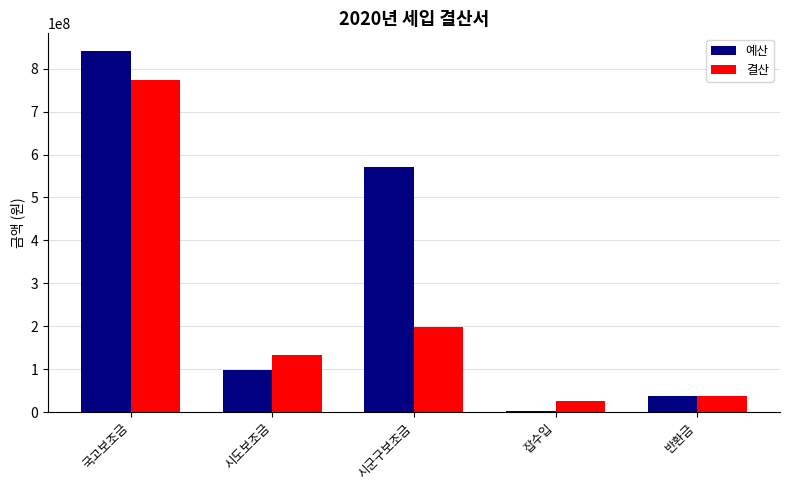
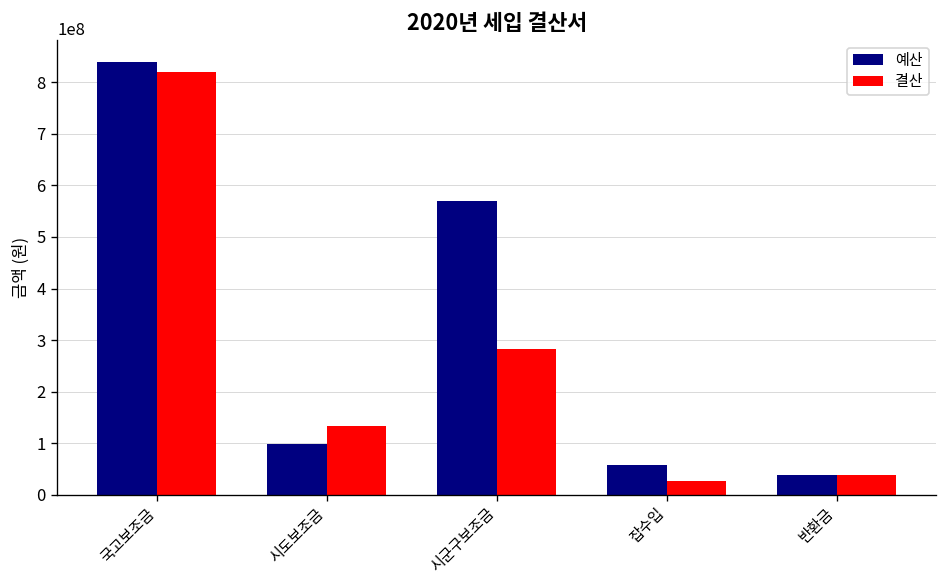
결산, 국고보조금: 770000000 -> 820000000
결산, 시군구보조금: 200000000 -> 280000000
예산, 잡수입: 0 -> 60000000
